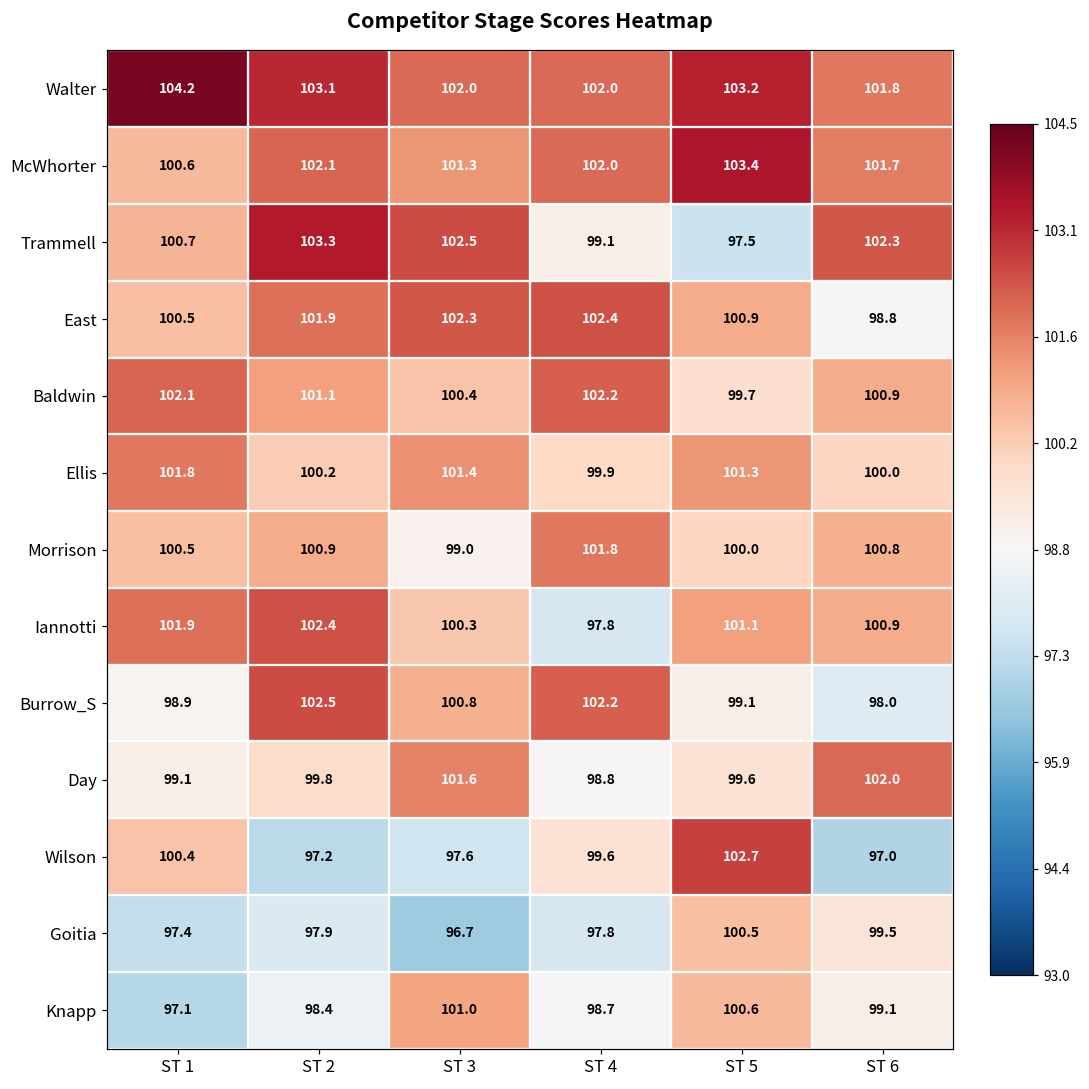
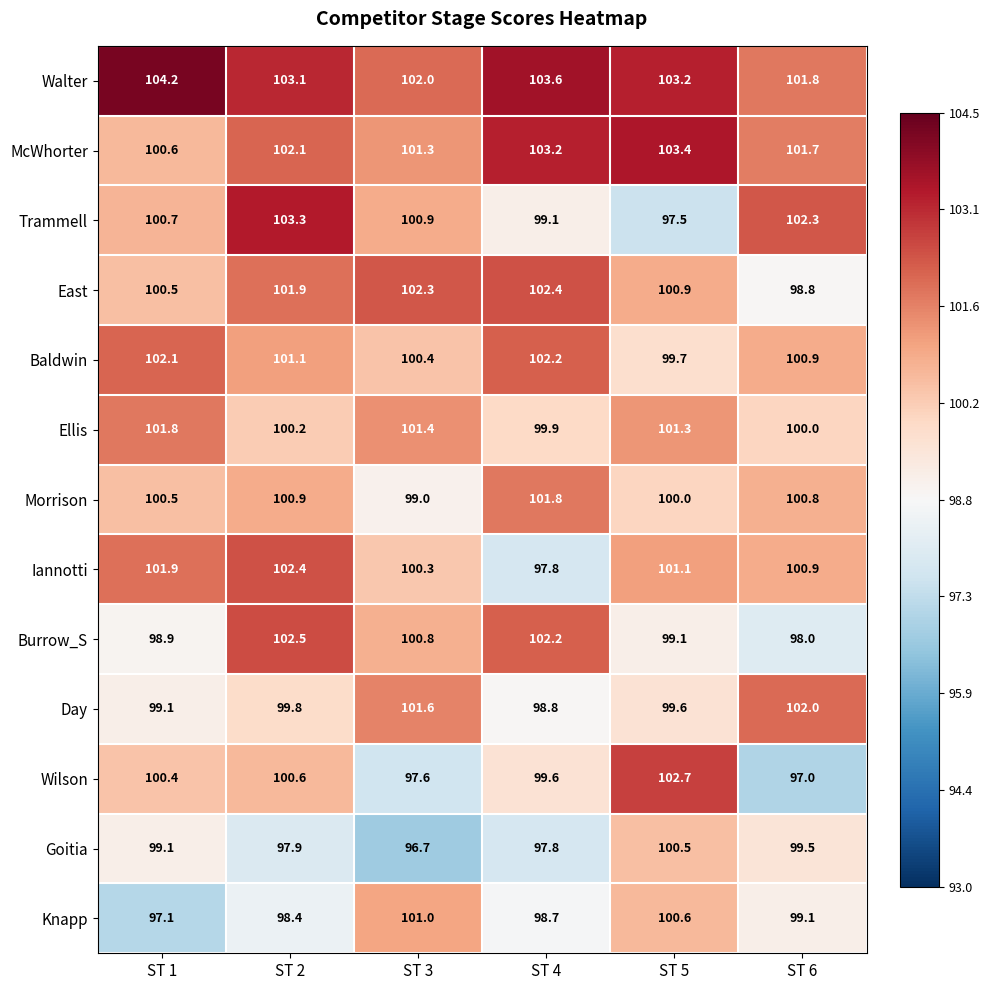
Walter, ST 4: 102.0 -> 103.6
McWhorter, ST 4: 102.0 -> 103.2
Trammell, ST 3: 102.5 -> 100.9
Wilson, ST 2: 97.2 -> 100.6
Goitia, ST 1: 97.4 -> 99.1
